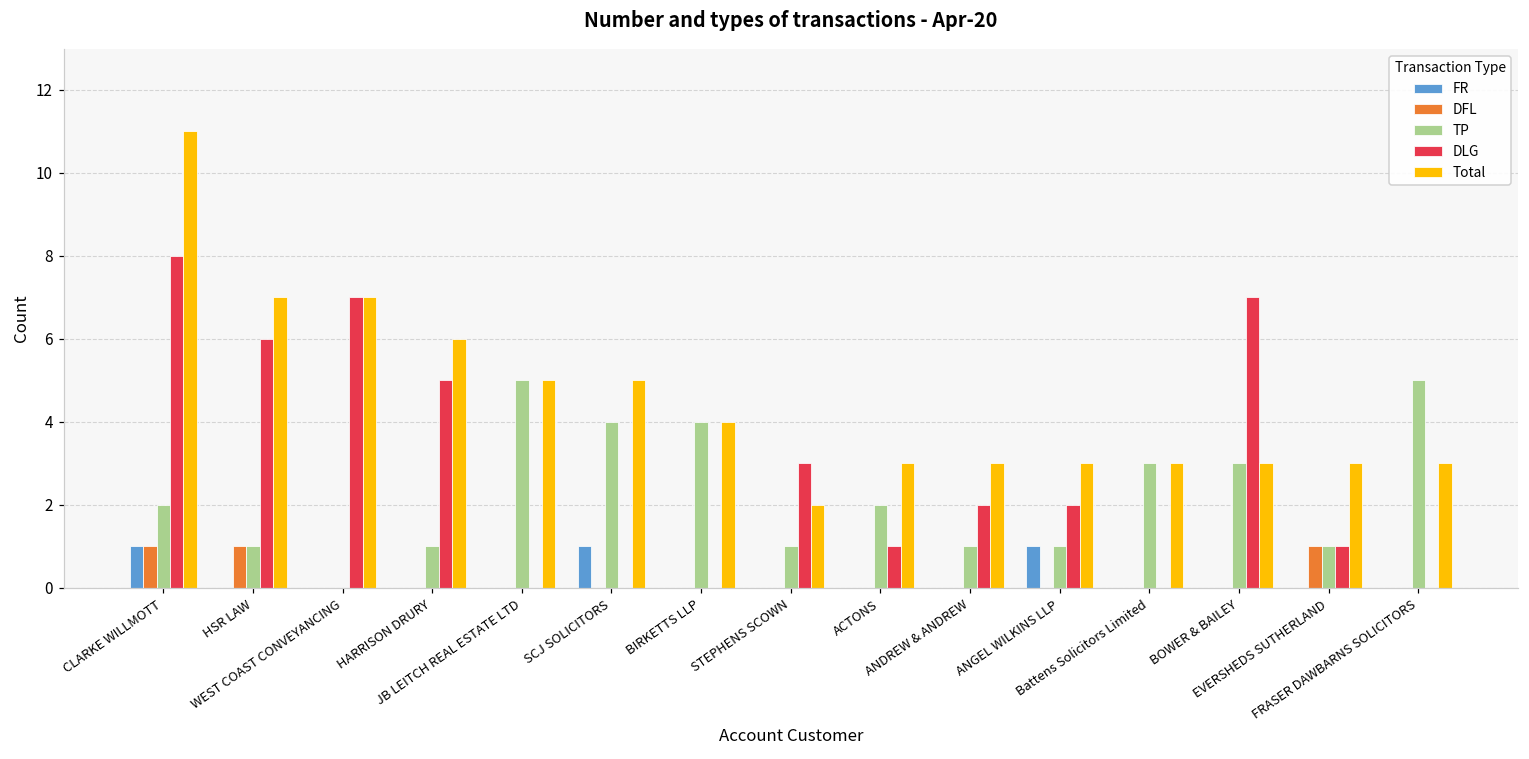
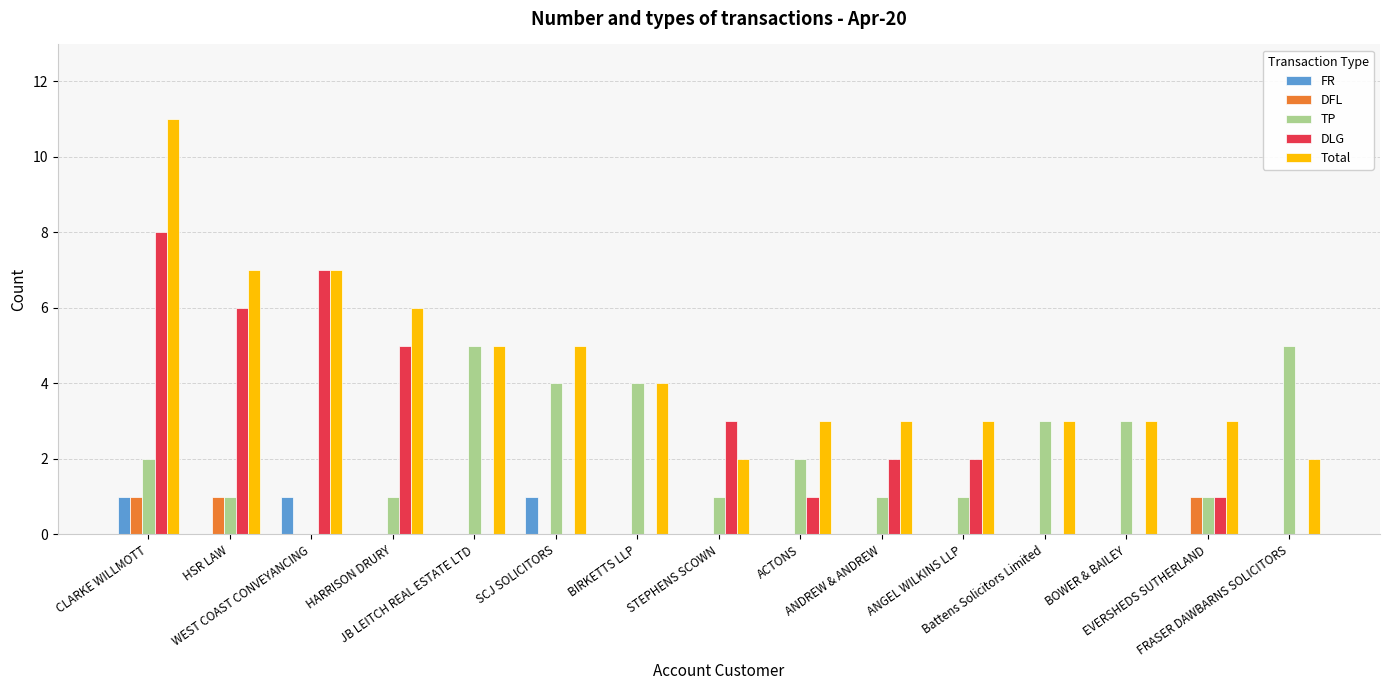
FR, WEST COAST CONVEYANCING: 0 -> 1
FR, ANGEL WILKINS LLP: 1 -> 0
DLG, BOWER & BAILEY: 7 -> 0
Total, FRASER DAWBARNS SOLICITORS: 3 -> 2
